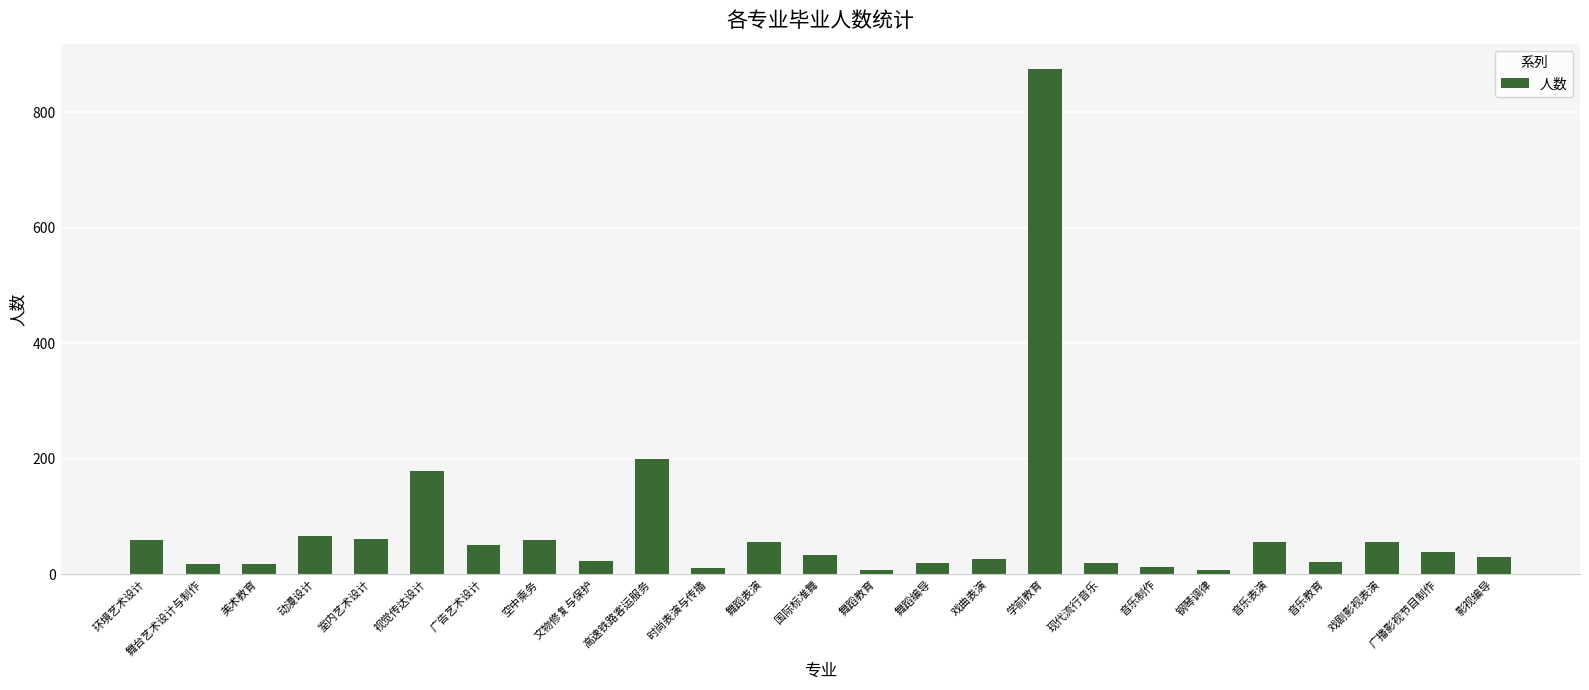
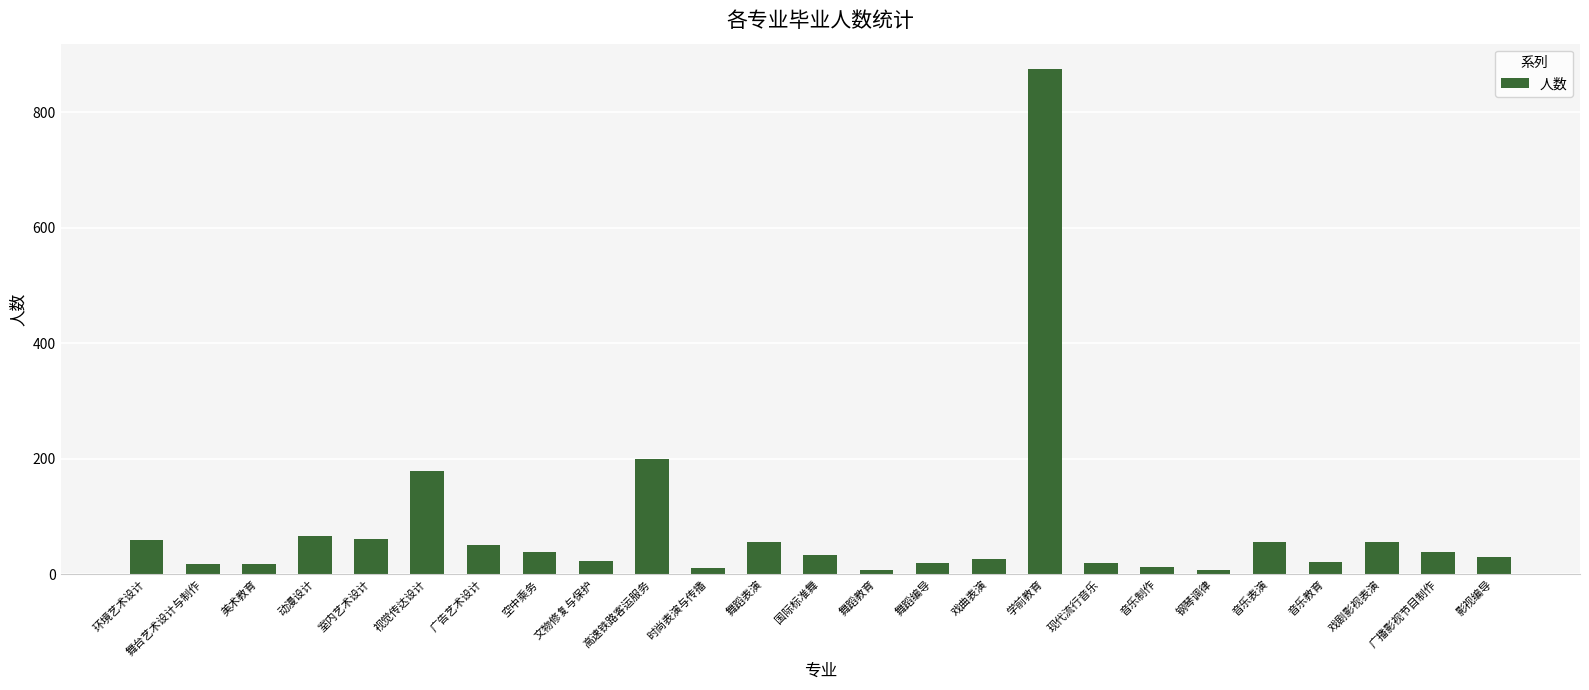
空中乘务: 60 -> 40
